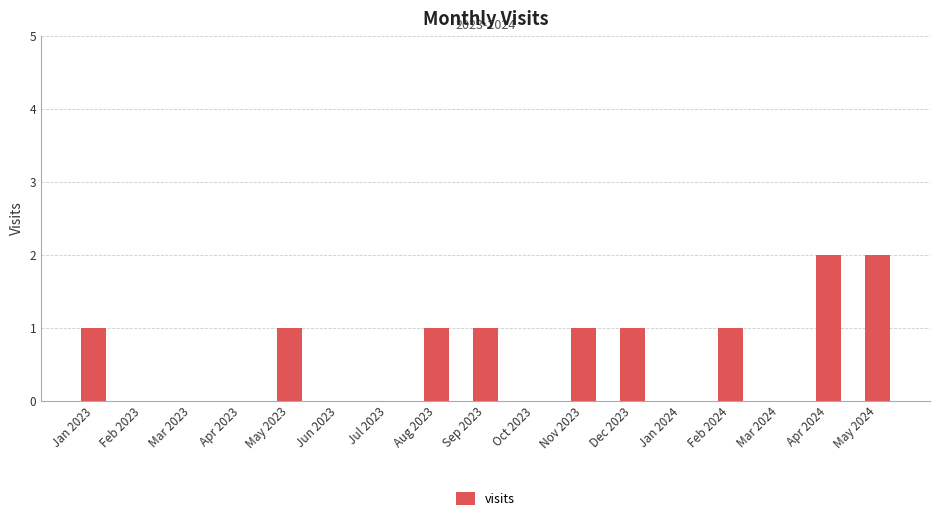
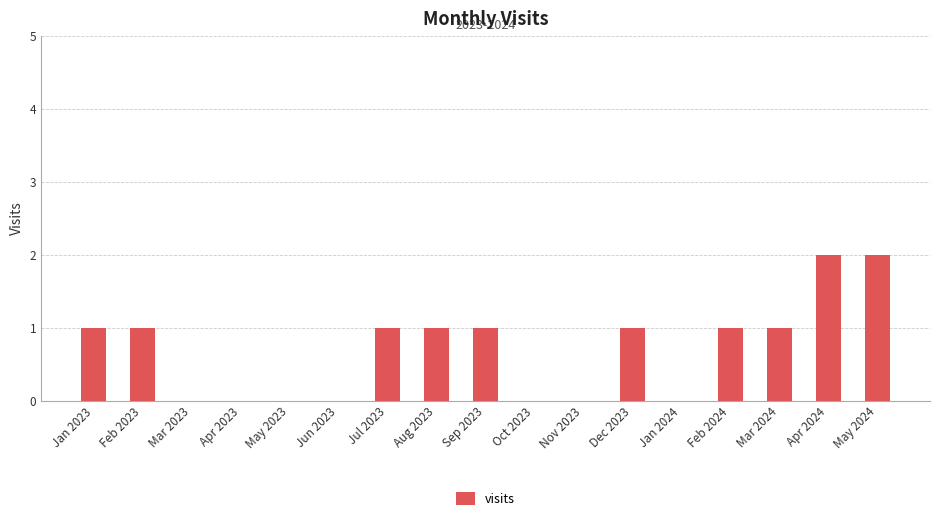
Feb 2023: 0 -> 1
May 2023: 1 -> 0
Jul 2023: 0 -> 1
Nov 2023: 1 -> 0
Mar 2024: 0 -> 1
